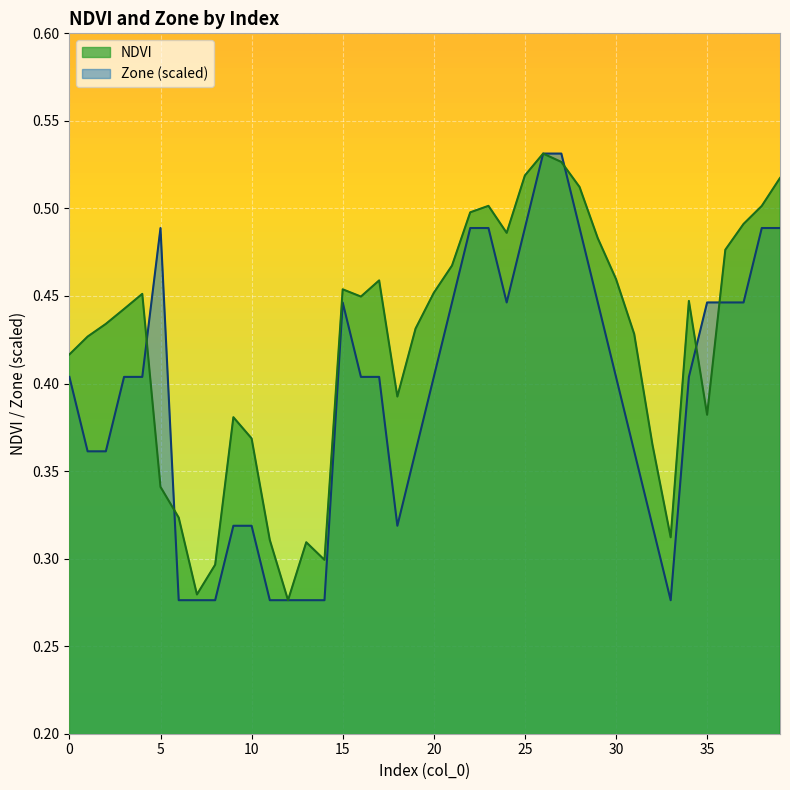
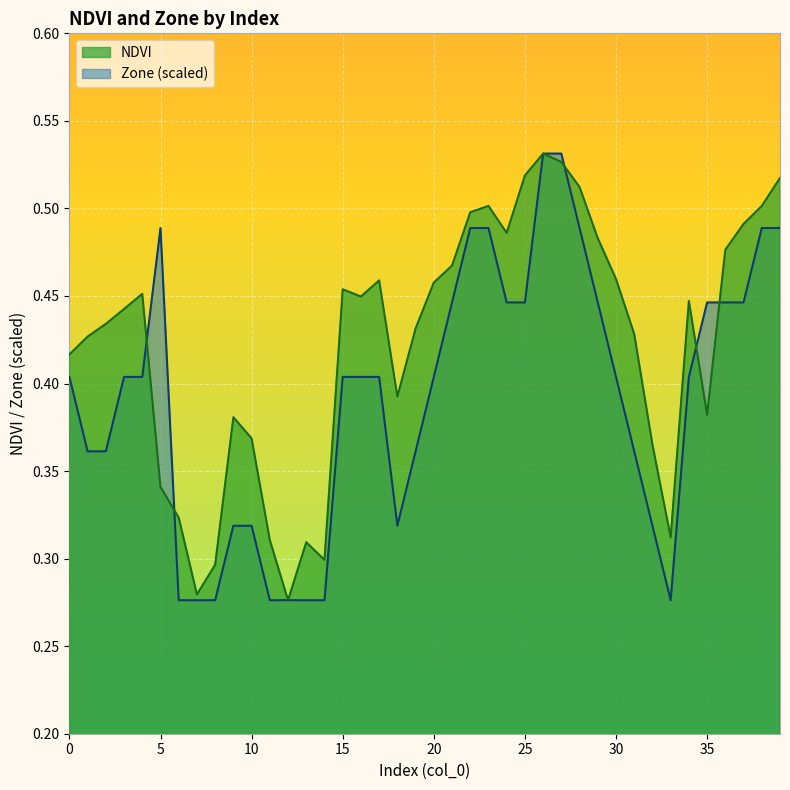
Zone (scaled), 15: 0.446 -> 0.404
NDVI, 20: 0.452 -> 0.458
Zone (scaled), 25: 0.489 -> 0.446
